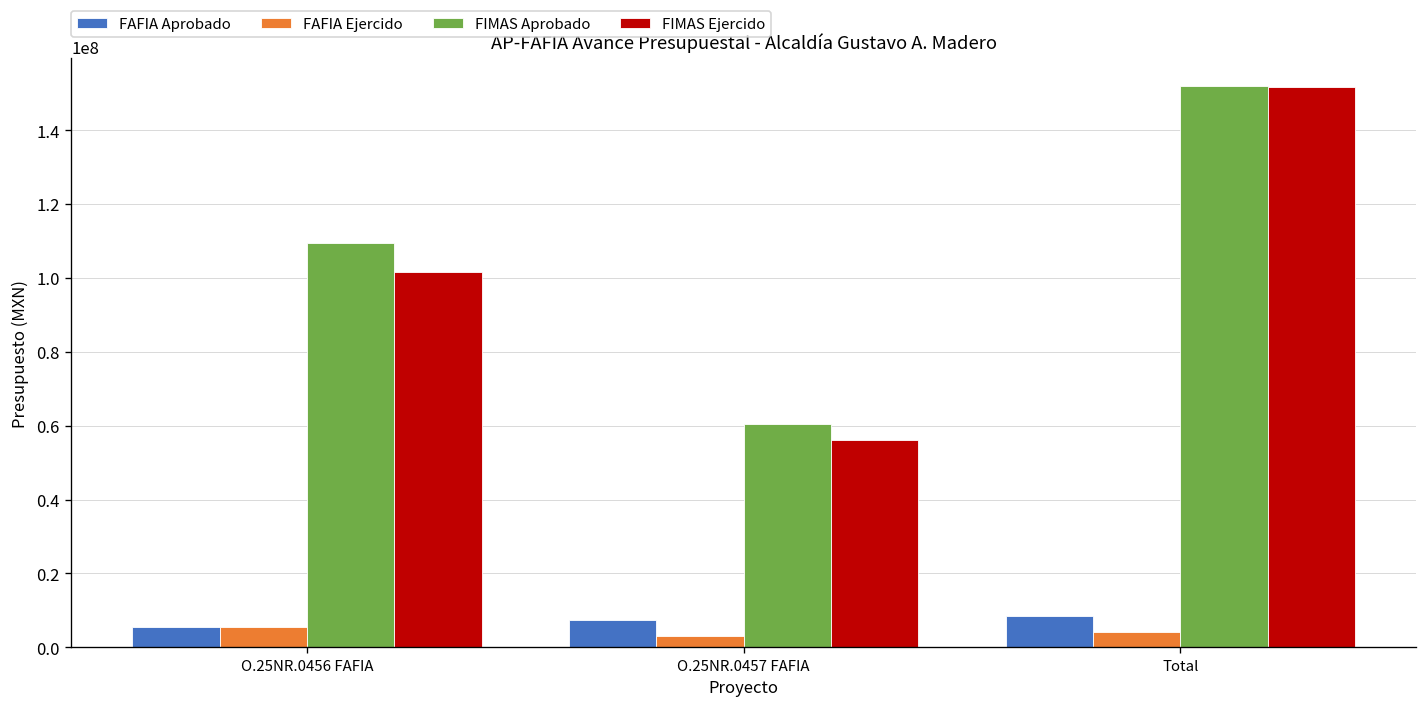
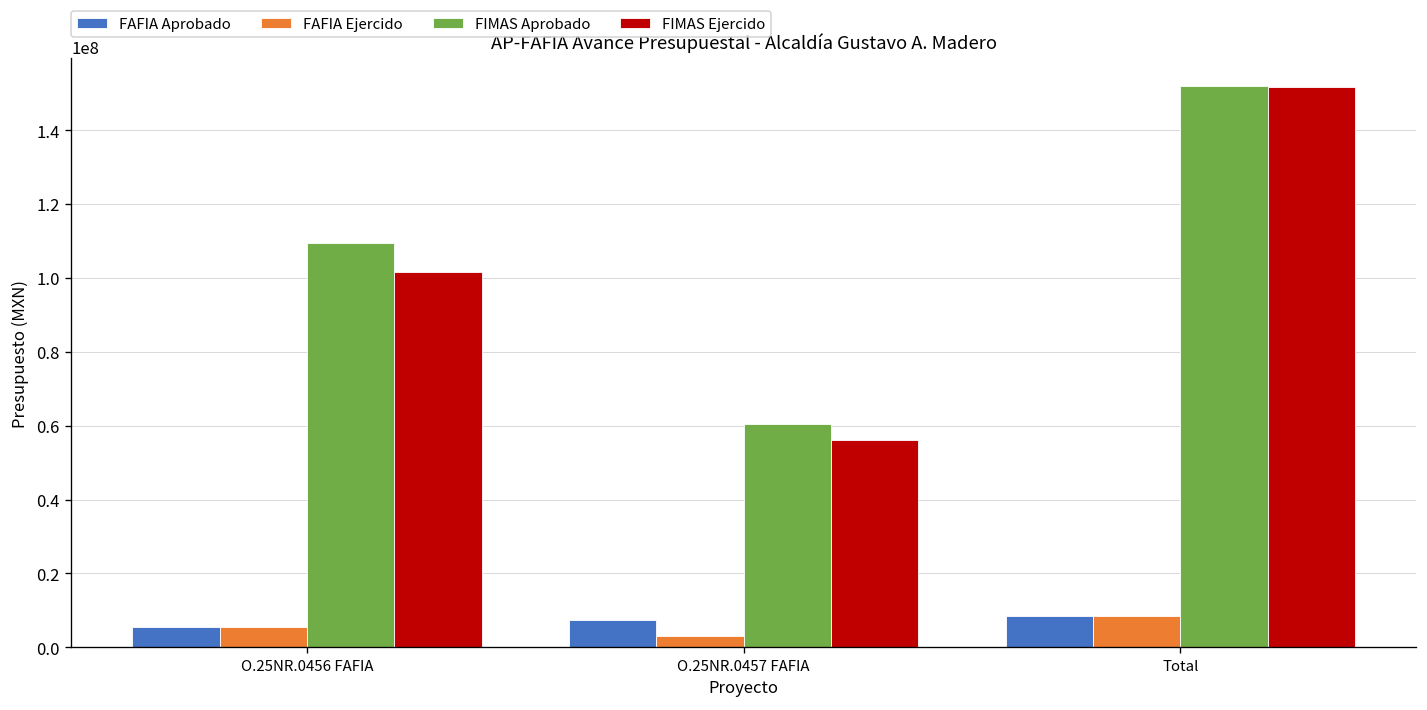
FAFIA Ejercido, Total: 4000000 -> 9000000
